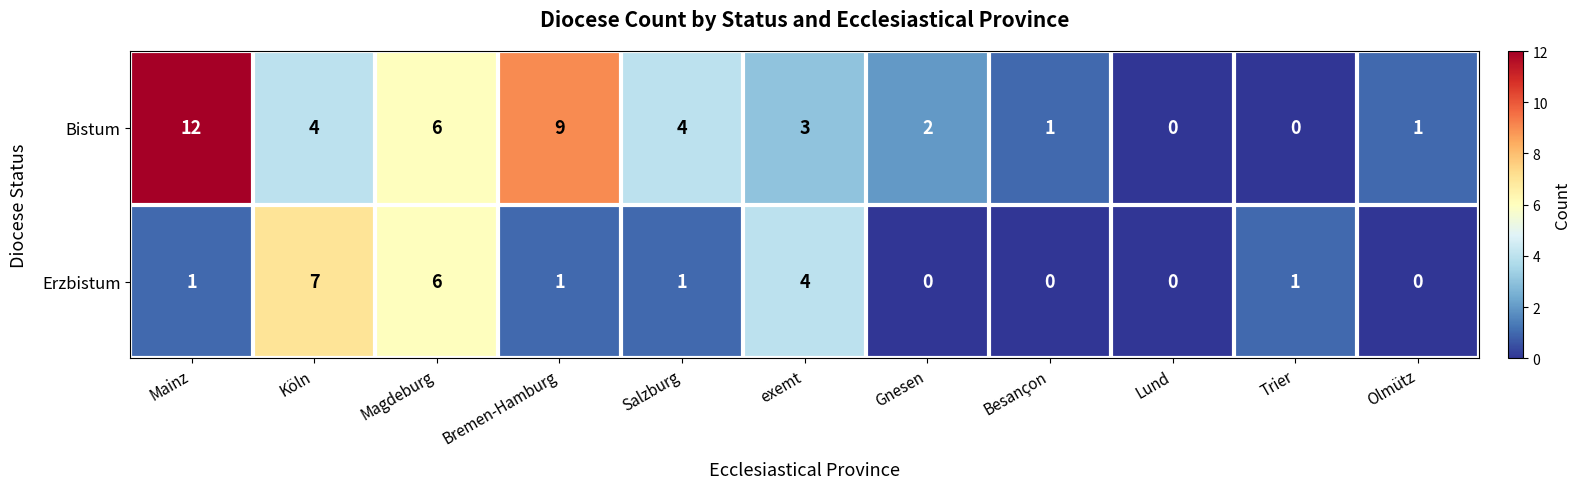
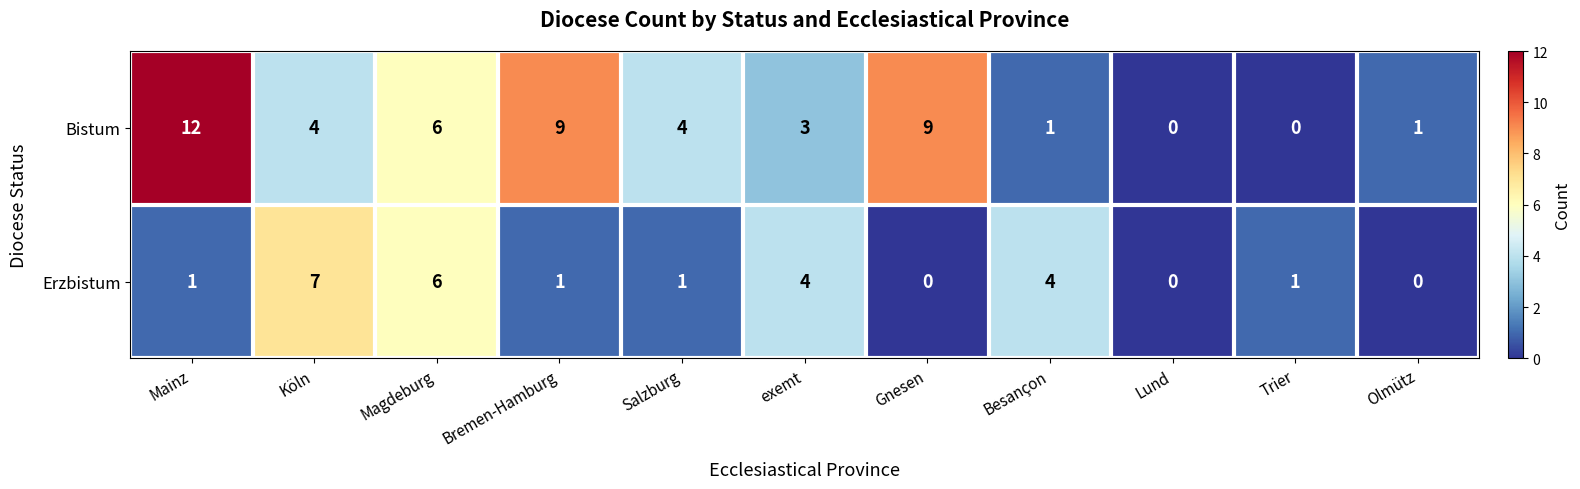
Bistum, Gnesen: 2 -> 9
Erzbistum, Besançon: 0 -> 4
